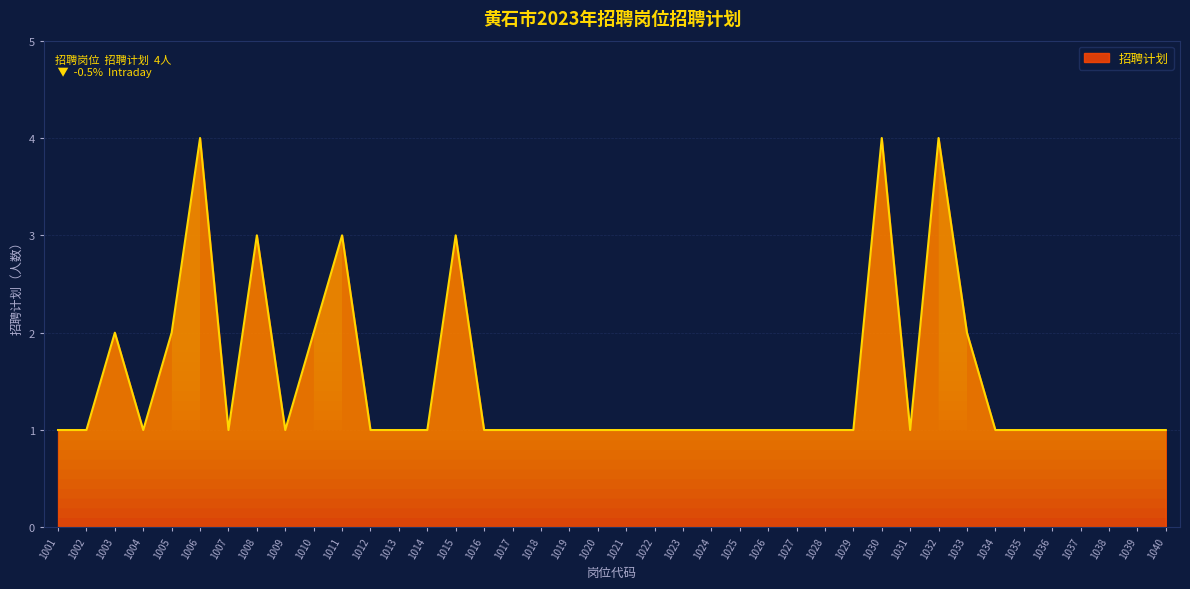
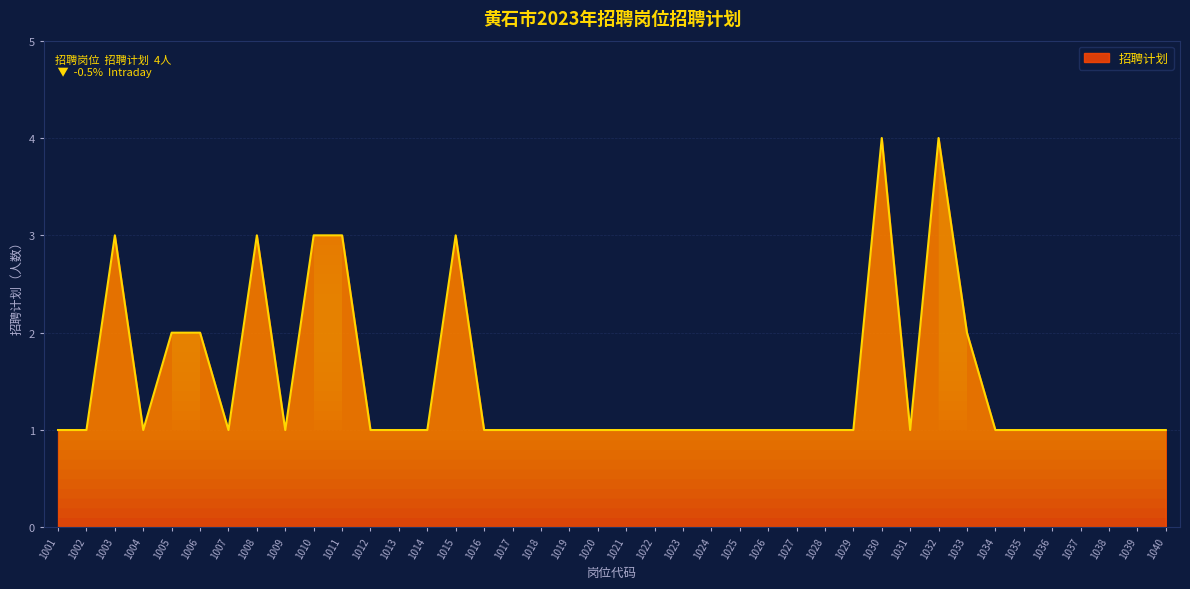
1003: 2 -> 3
1006: 4 -> 2
1010: 2 -> 3
